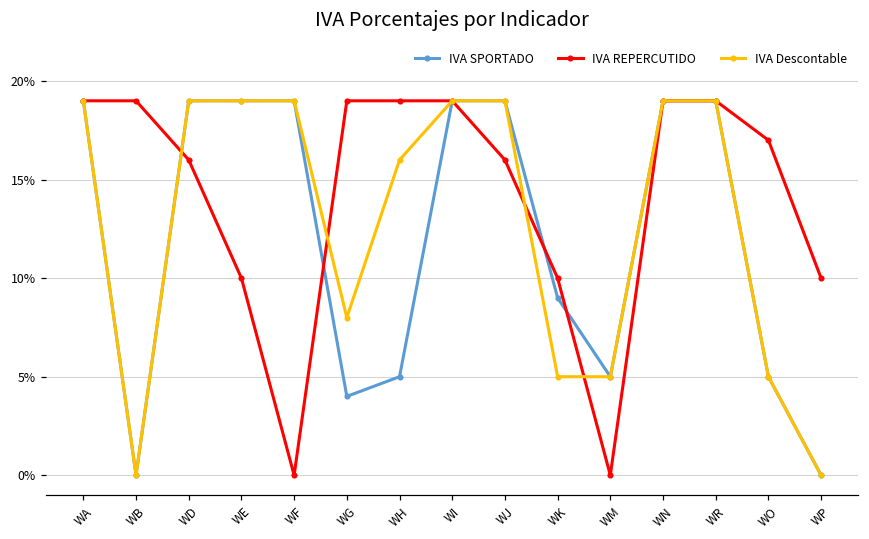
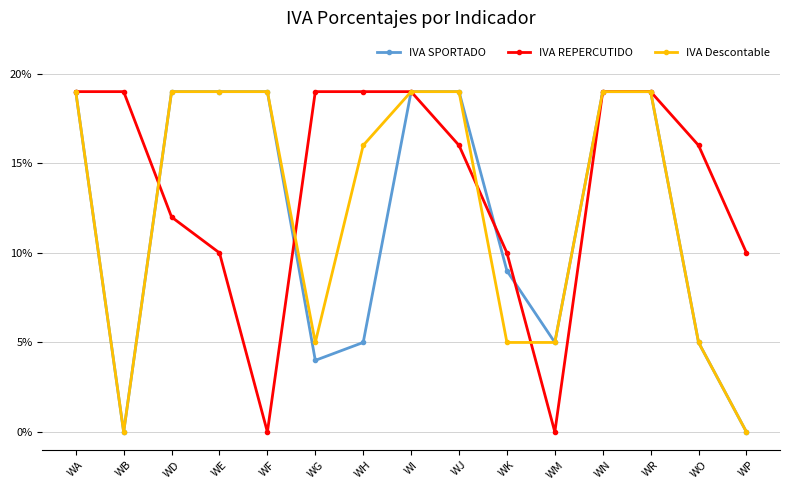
IVA REPERCUTIDO, WD: 16% -> 12%
IVA Descontable, WG: 8% -> 5%
IVA REPERCUTIDO, WO: 17% -> 16%
